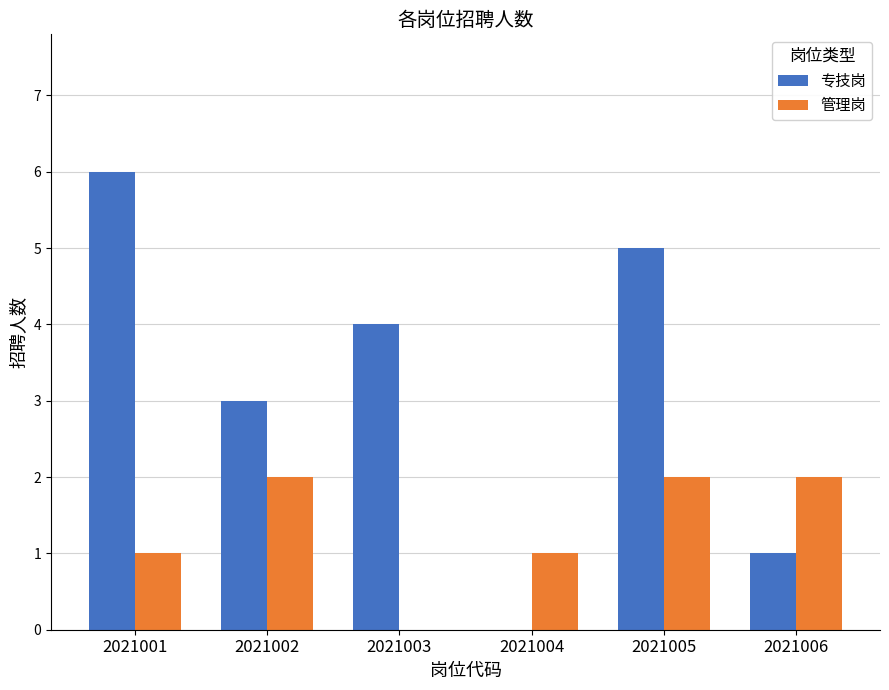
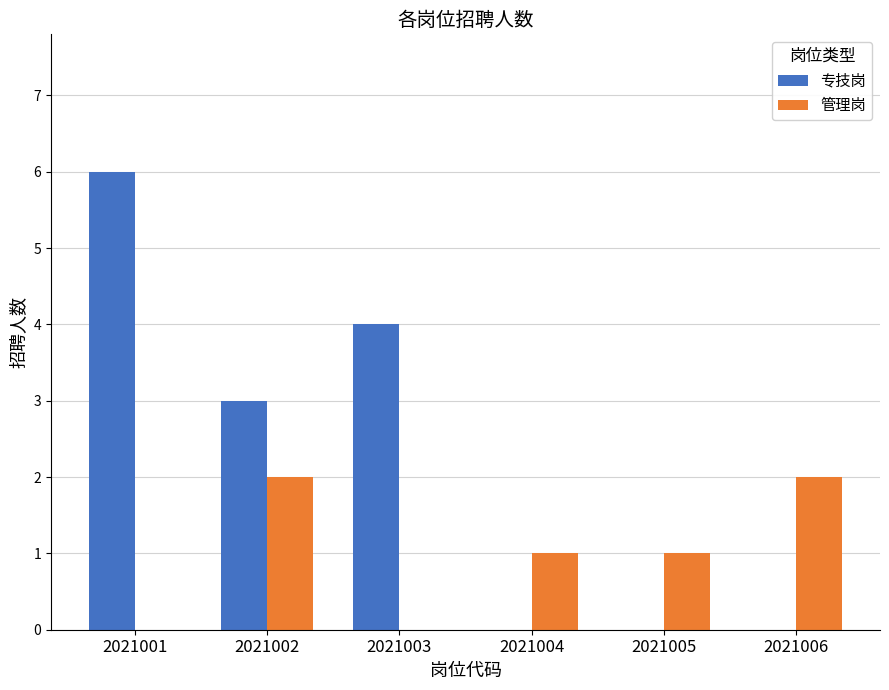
管理岗, 2021001: 1 -> 0
专技岗, 2021005: 5 -> 0
管理岗, 2021005: 2 -> 1
专技岗, 2021006: 1 -> 0
